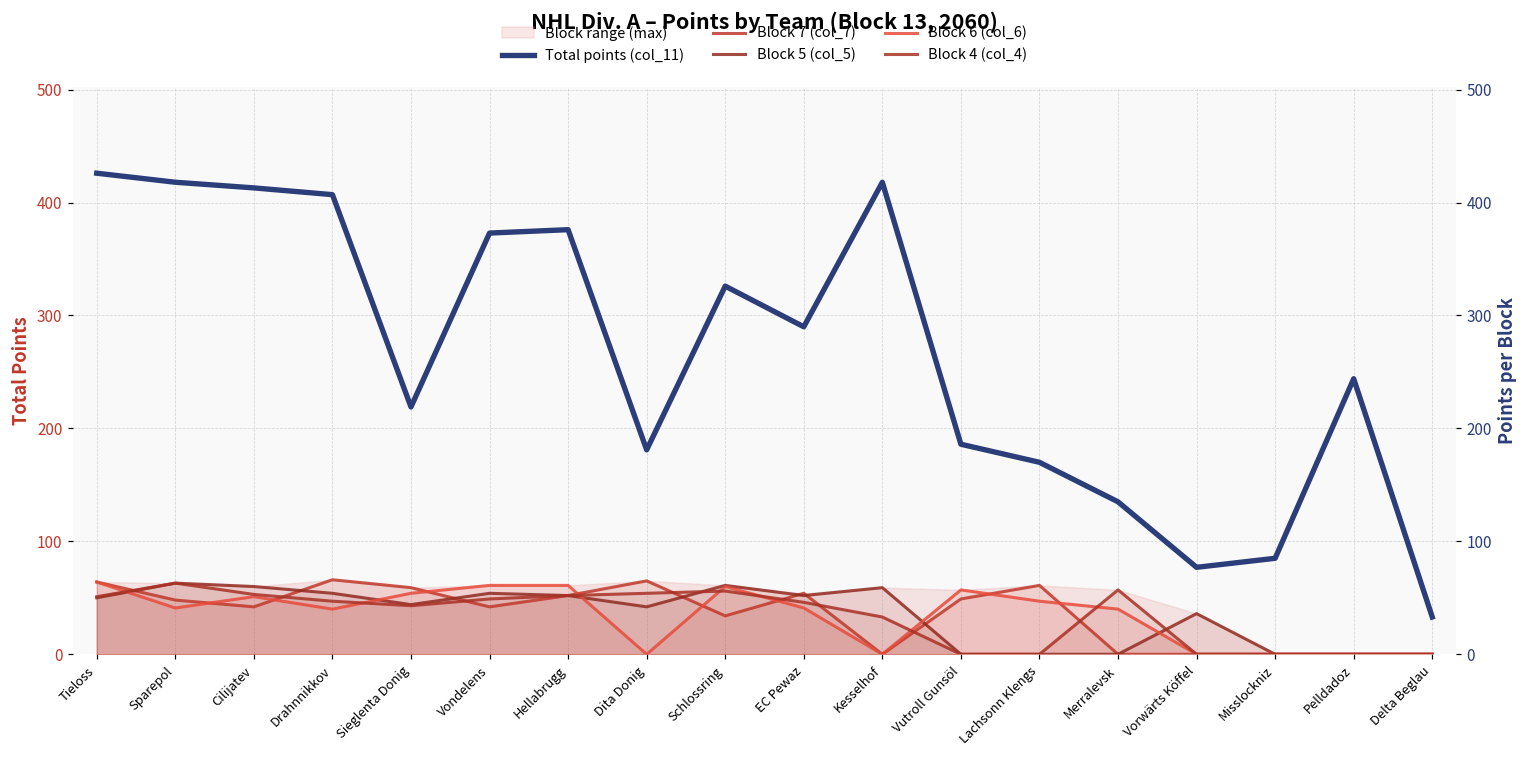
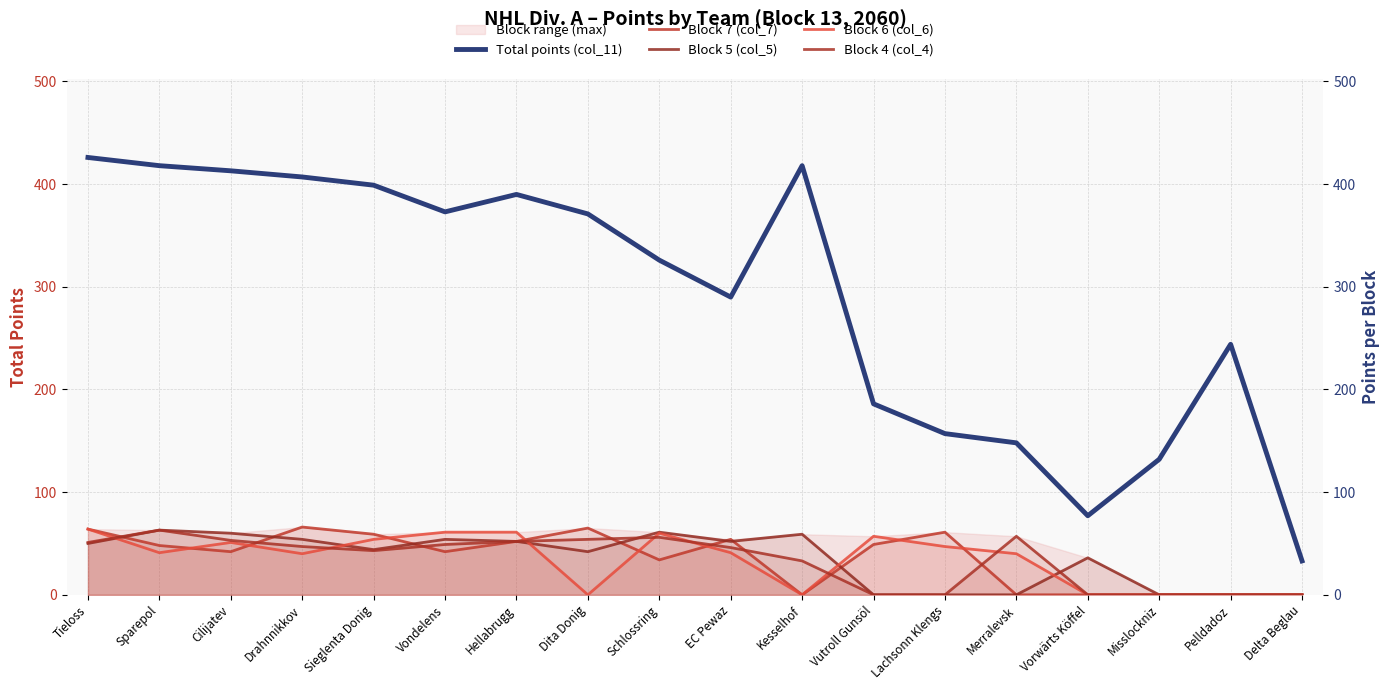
Total points (col_11), Sieglenta Donig: 219 -> 399
Total points (col_11), Hellabrugg: 376 -> 390
Total points (col_11), Dita Donig: 181 -> 371
Total points (col_11), Lachsonn Klengs: 170 -> 157
Total points (col_11), Merralevsk: 135 -> 148
Total points (col_11), Misslockniz: 85 -> 132
